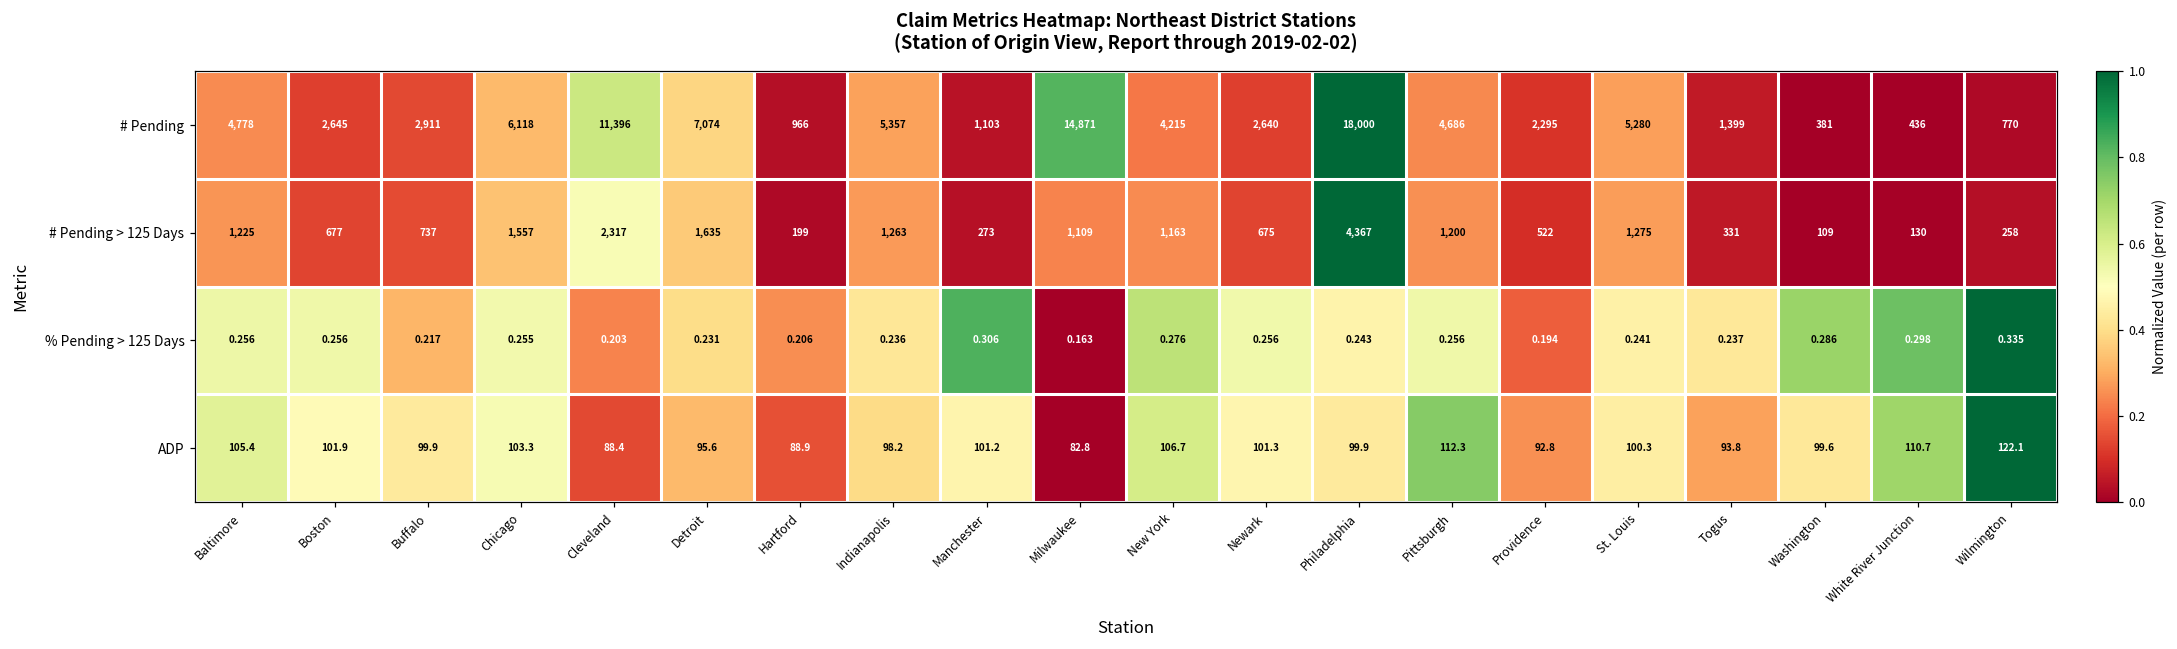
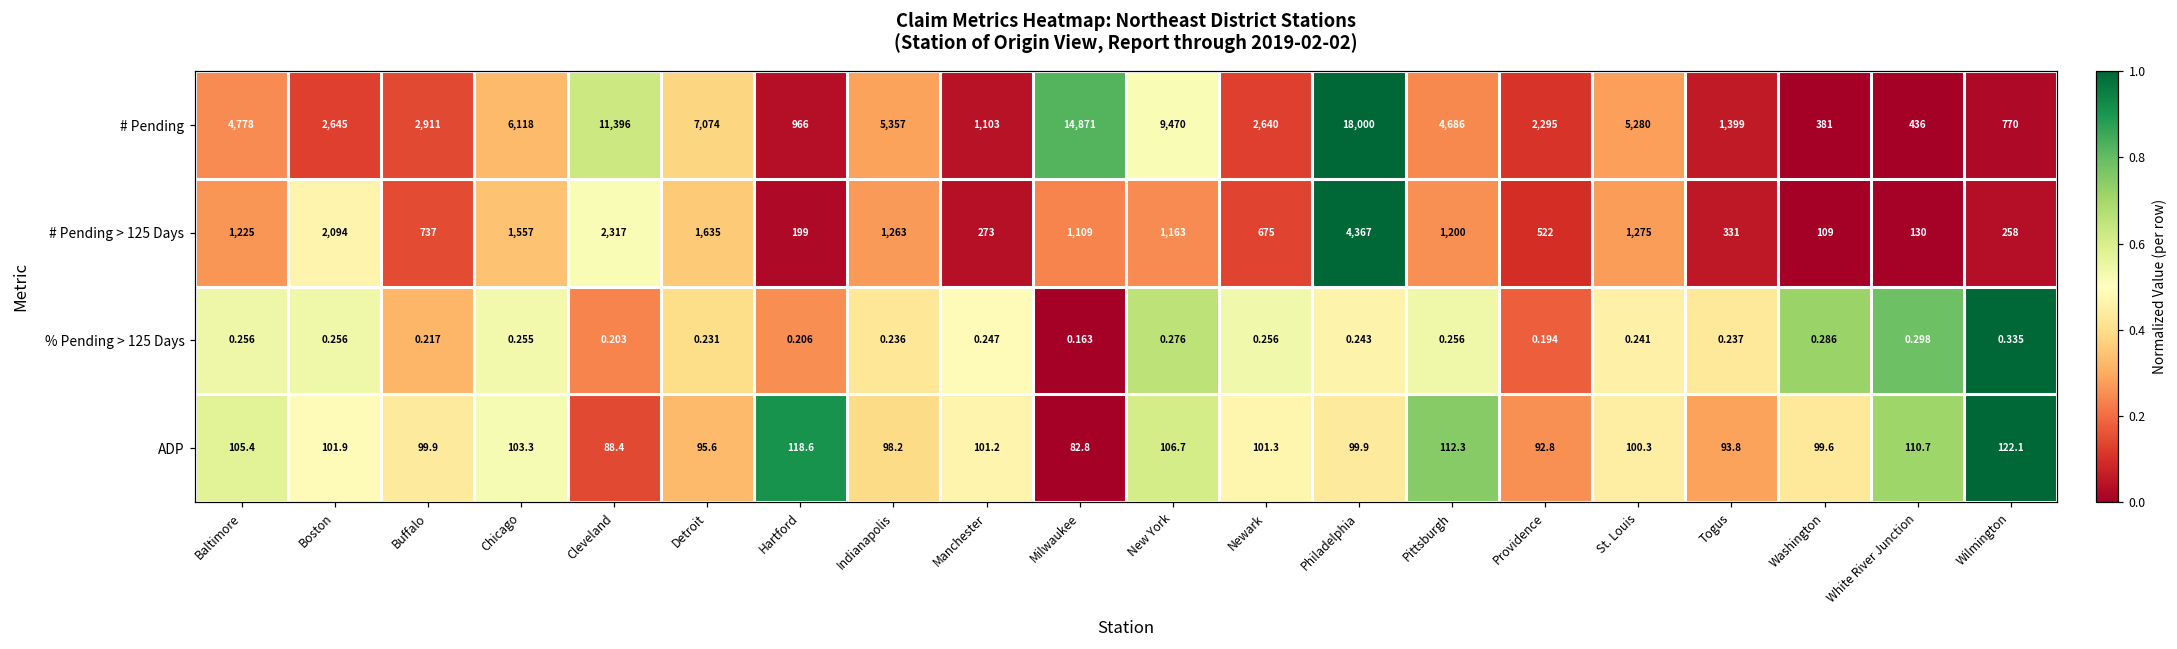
# Pending, New York: 4,215 -> 9,470
# Pending > 125 Days, Boston: 677 -> 2,094
% Pending > 125 Days, Manchester: 0.306 -> 0.247
ADP, Hartford: 88.9 -> 118.6
